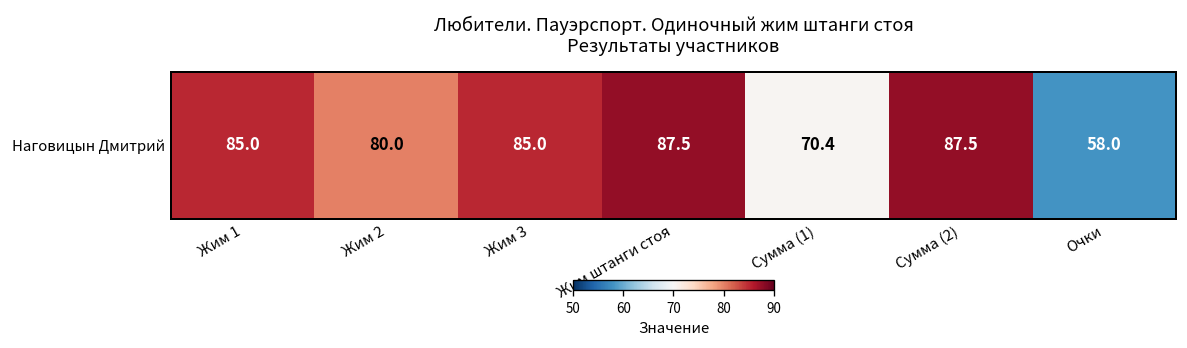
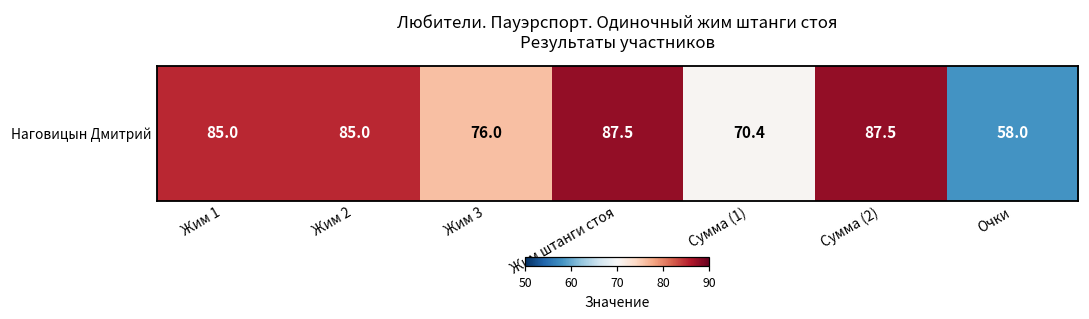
Наговицын Дмитрий, Жим 2: 80.0 -> 85.0
Наговицын Дмитрий, Жим 3: 85.0 -> 76.0
